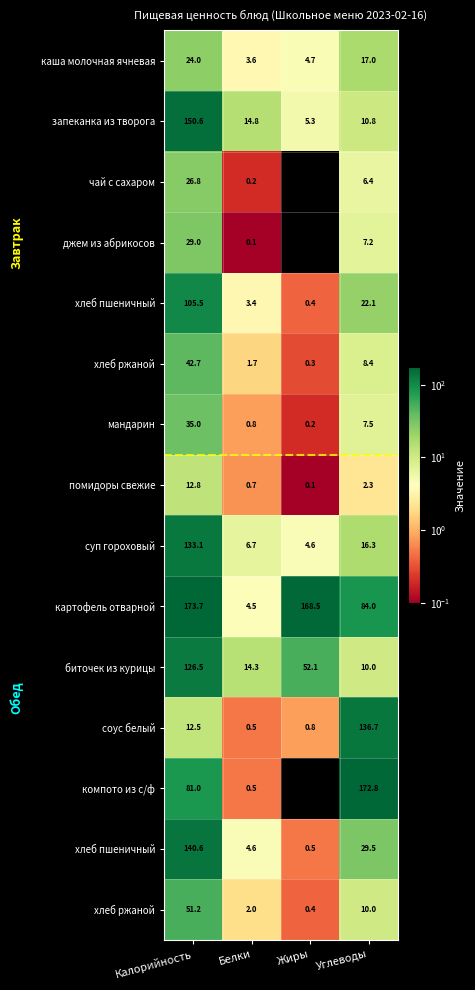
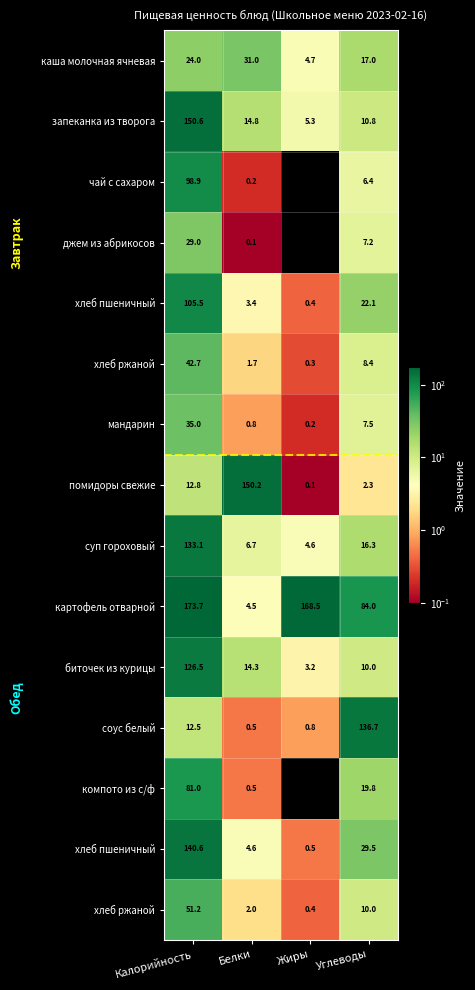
каша молочная ячневая, Белки: 3.6 -> 31.0
чай с сахаром, Калорийность: 26.8 -> 98.9
помидоры свежие, Белки: 0.7 -> 150.2
биточек из курицы, Жиры: 52.1 -> 3.2
компото из с/ф, Углеводы: 172.8 -> 19.8
